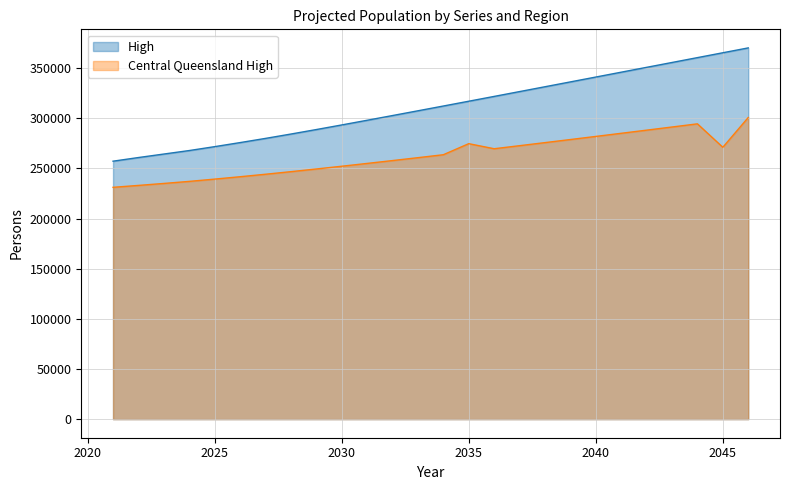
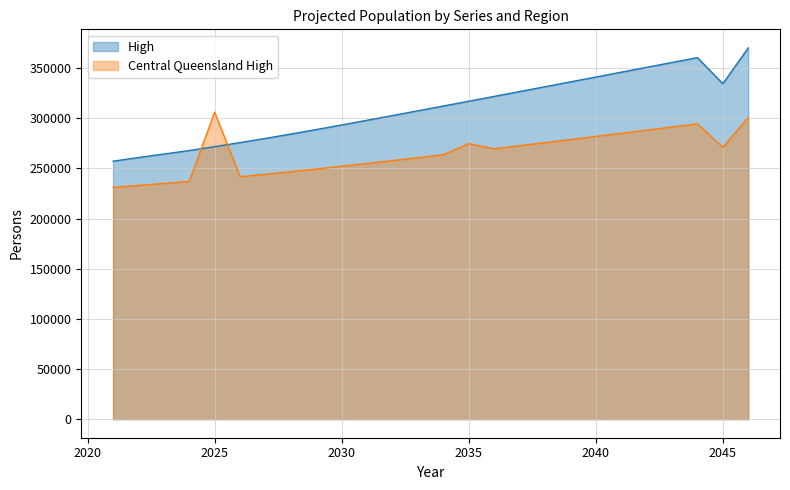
Central Queensland High, 2025: 239000 -> 306000
High, 2045: 365000 -> 334000
